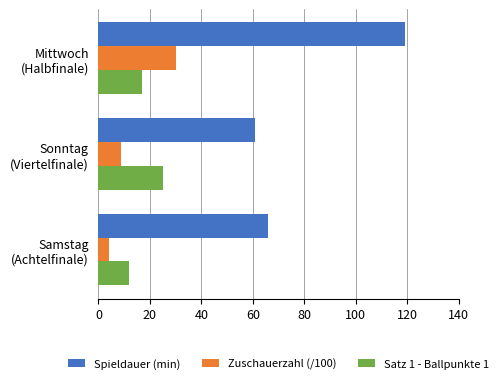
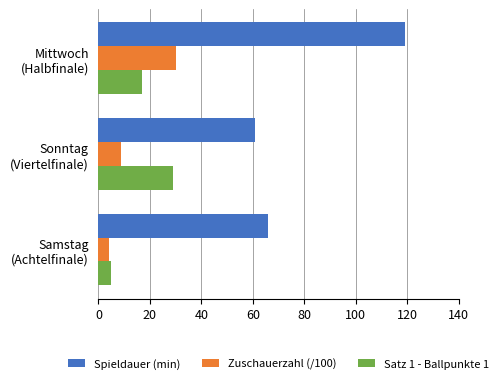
Satz 1 - Ballpunkte 1, Sonntag (Viertelfinale): 25 -> 29
Satz 1 - Ballpunkte 1, Samstag (Achtelfinale): 12 -> 5
